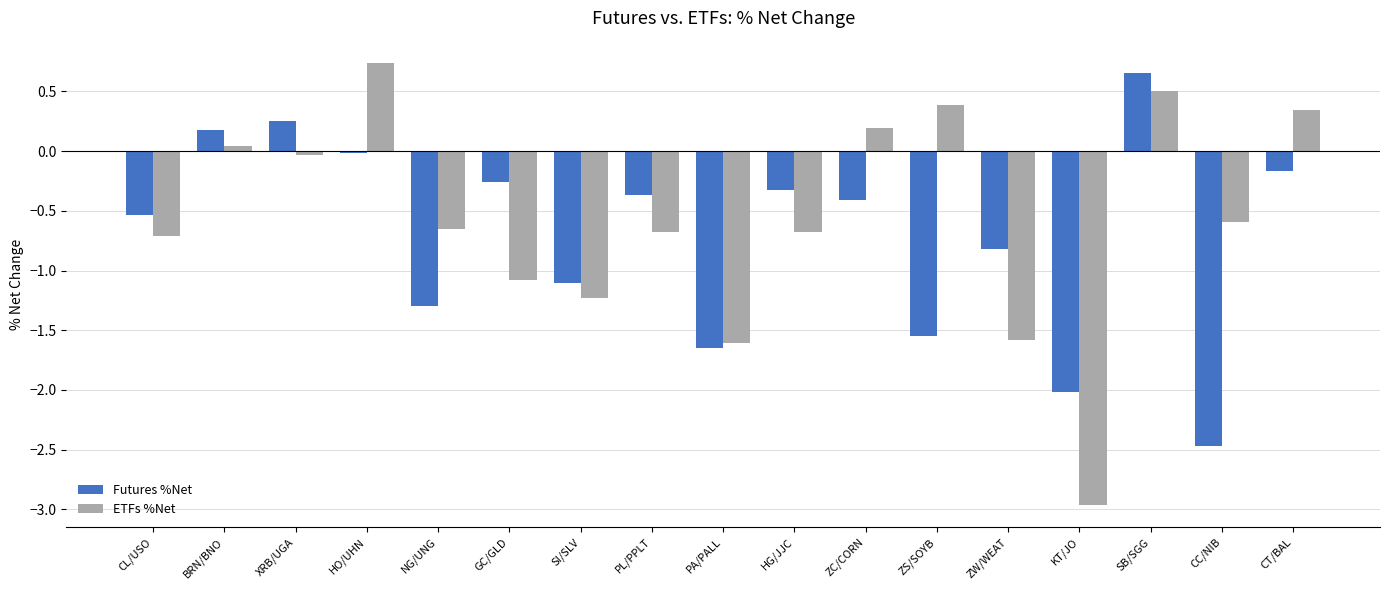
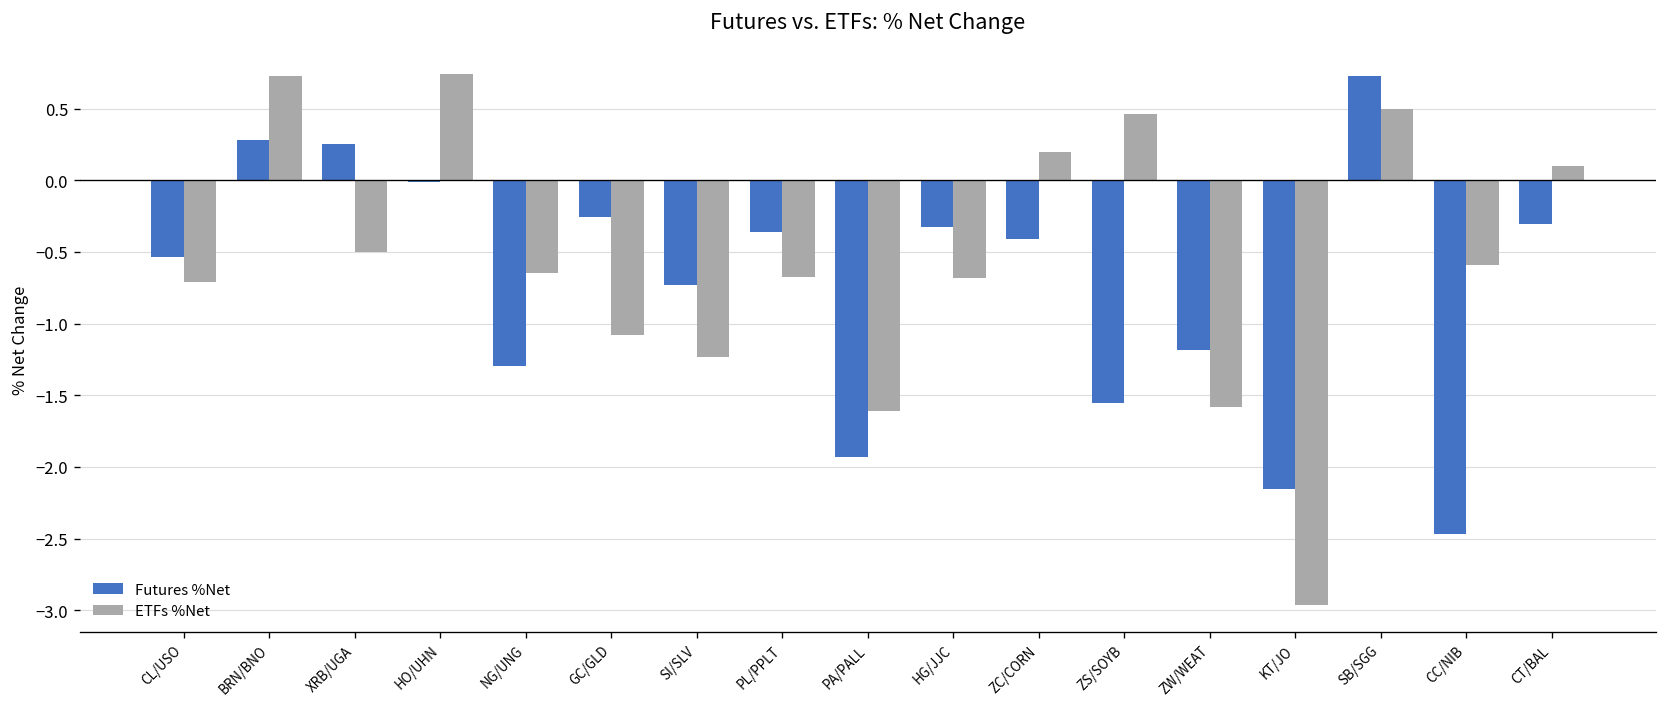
Futures %Net, BRN/BNO: 0.18 -> 0.28
ETFs %Net, BRN/BNO: 0.04 -> 0.72
ETFs %Net, XRB/UGA: -0.04 -> -0.50
Futures %Net, SI/SLV: -1.11 -> -0.73
Futures %Net, PA/PALL: -1.65 -> -1.93
ETFs %Net, ZS/SOYB: 0.39 -> 0.46
Futures %Net, ZW/WEAT: -0.82 -> -1.18
Futures %Net, KT/JO: -2.02 -> -2.15
Futures %Net, SB/SGG: 0.66 -> 0.73
Futures %Net, CT/BAL: -0.17 -> -0.31
ETFs %Net, CT/BAL: 0.34 -> 0.10
